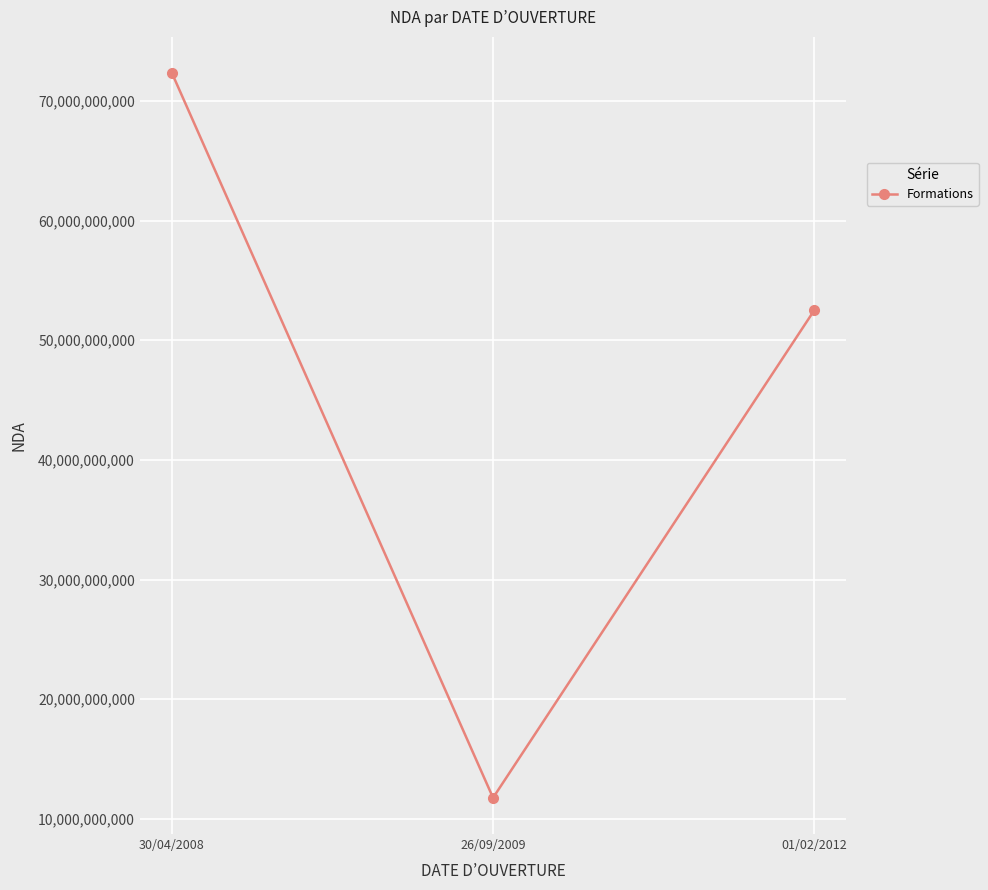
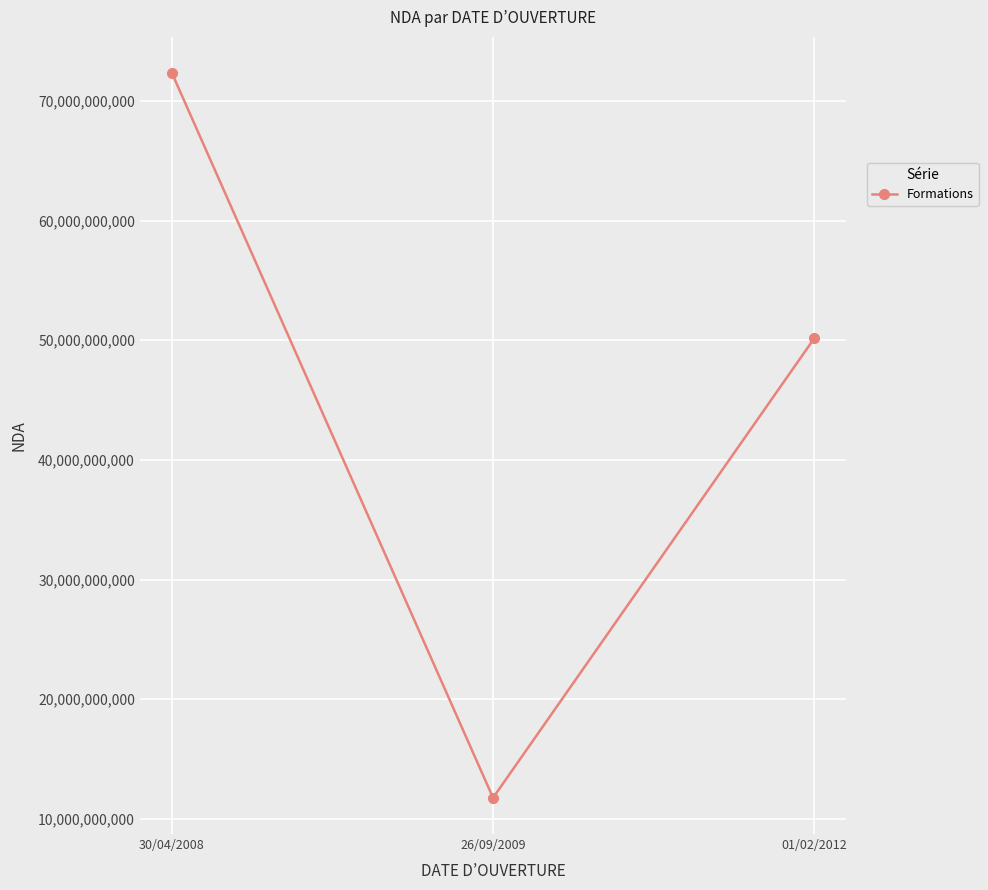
01/02/2012: 52,500,000,000 -> 50,100,000,000
